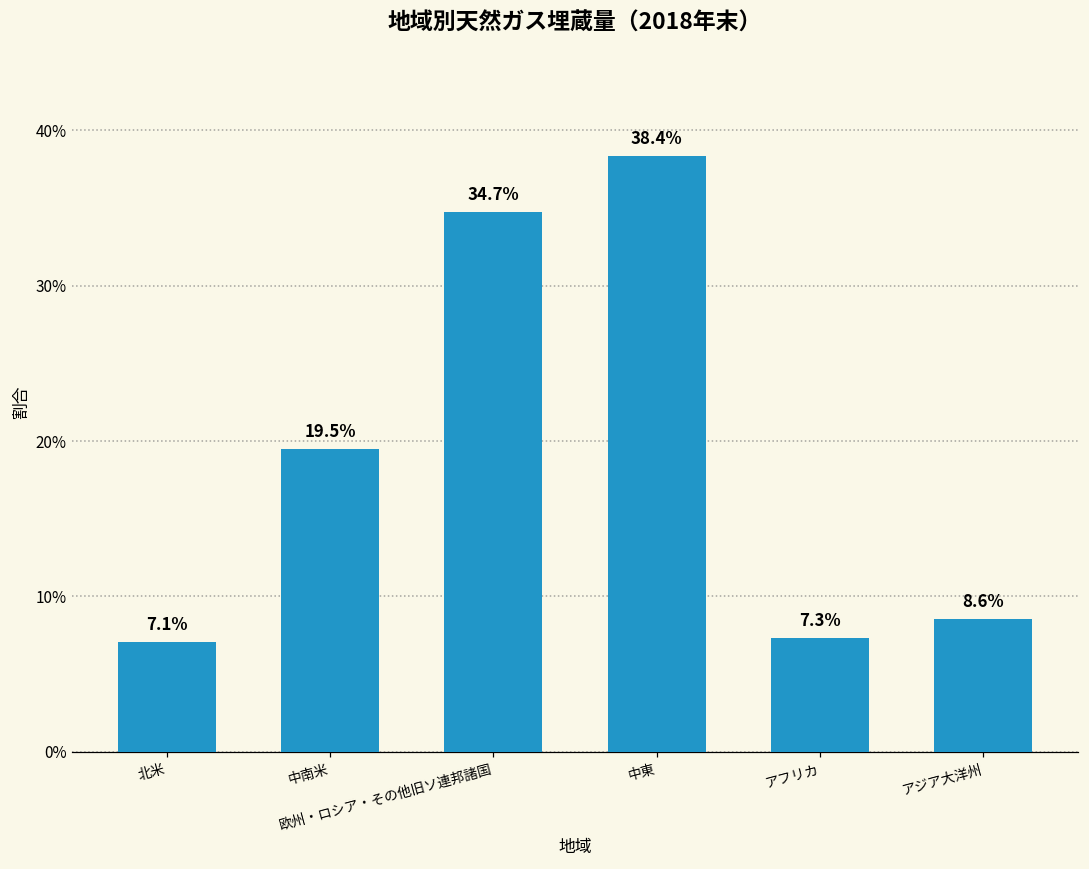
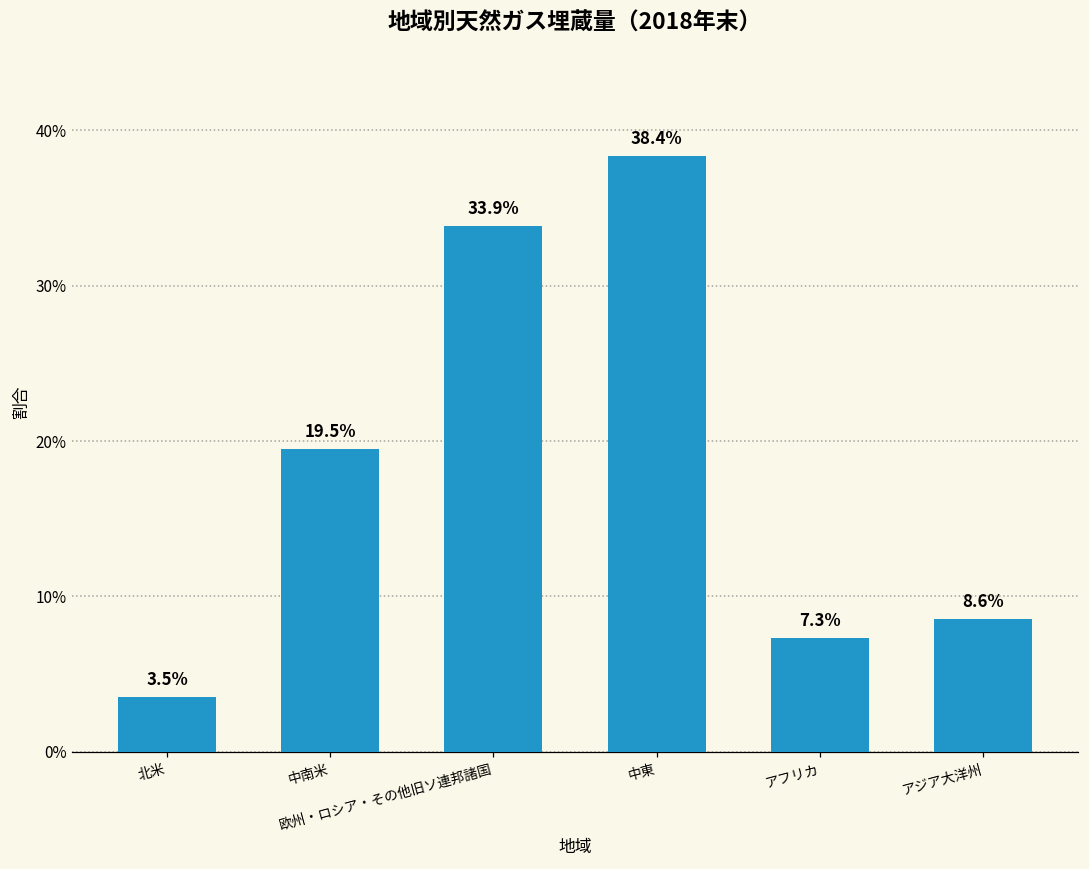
北米: 7.1% -> 3.5%
欧州・ロシア・その他旧ソ連邦諸国: 34.7% -> 33.9%
